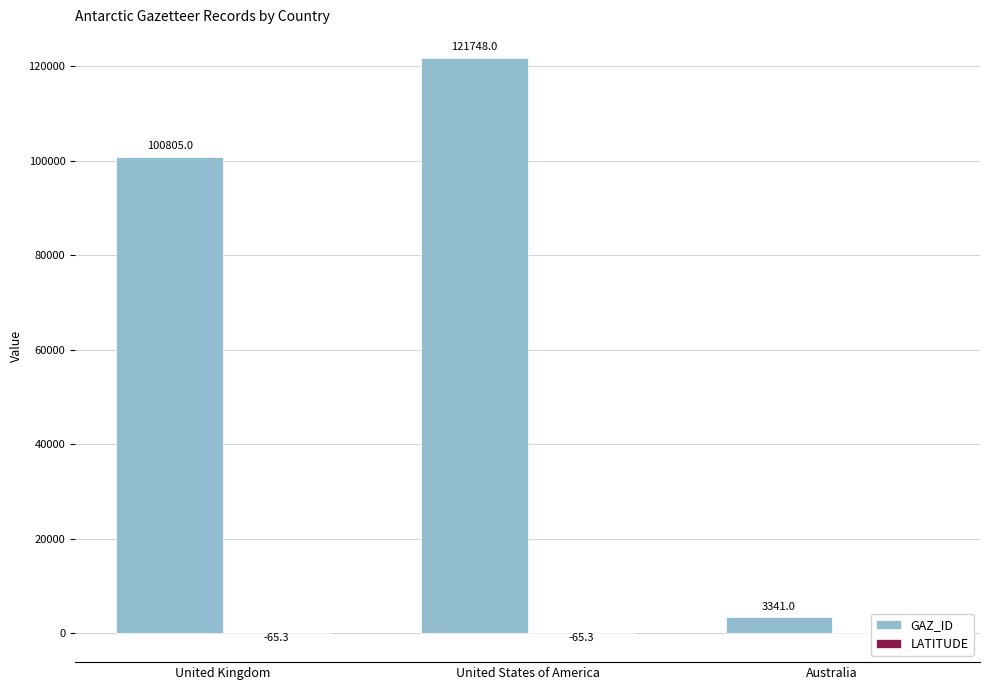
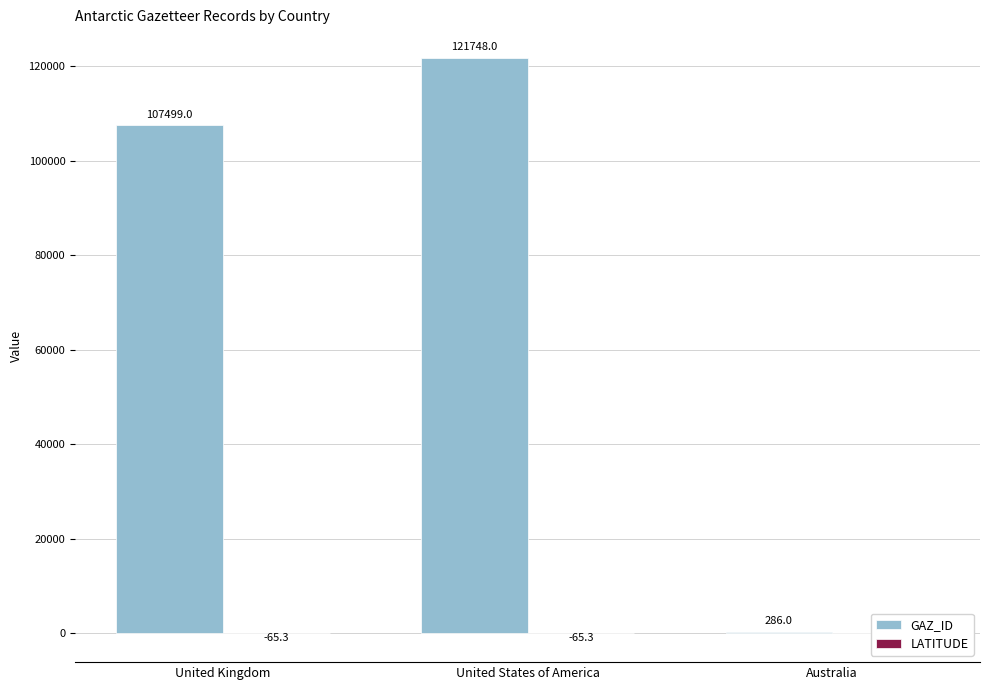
GAZ_ID, United Kingdom: 100805.0 -> 107499.0
GAZ_ID, Australia: 3341.0 -> 286.0
